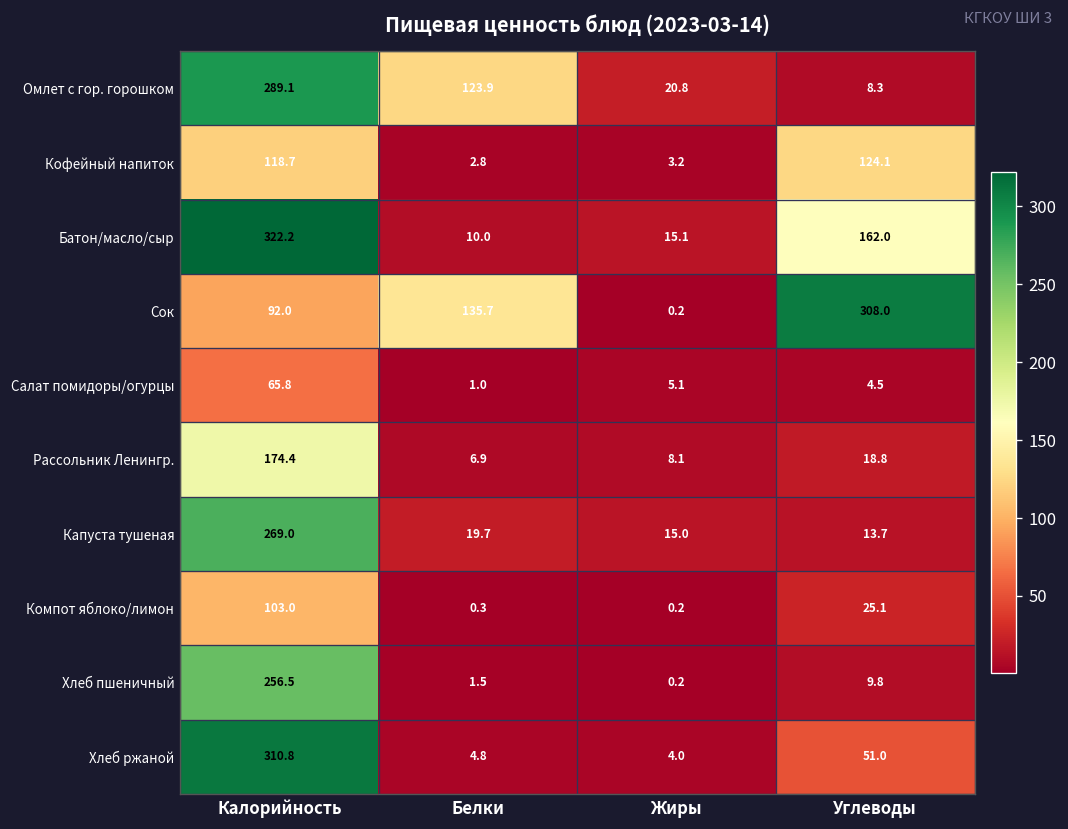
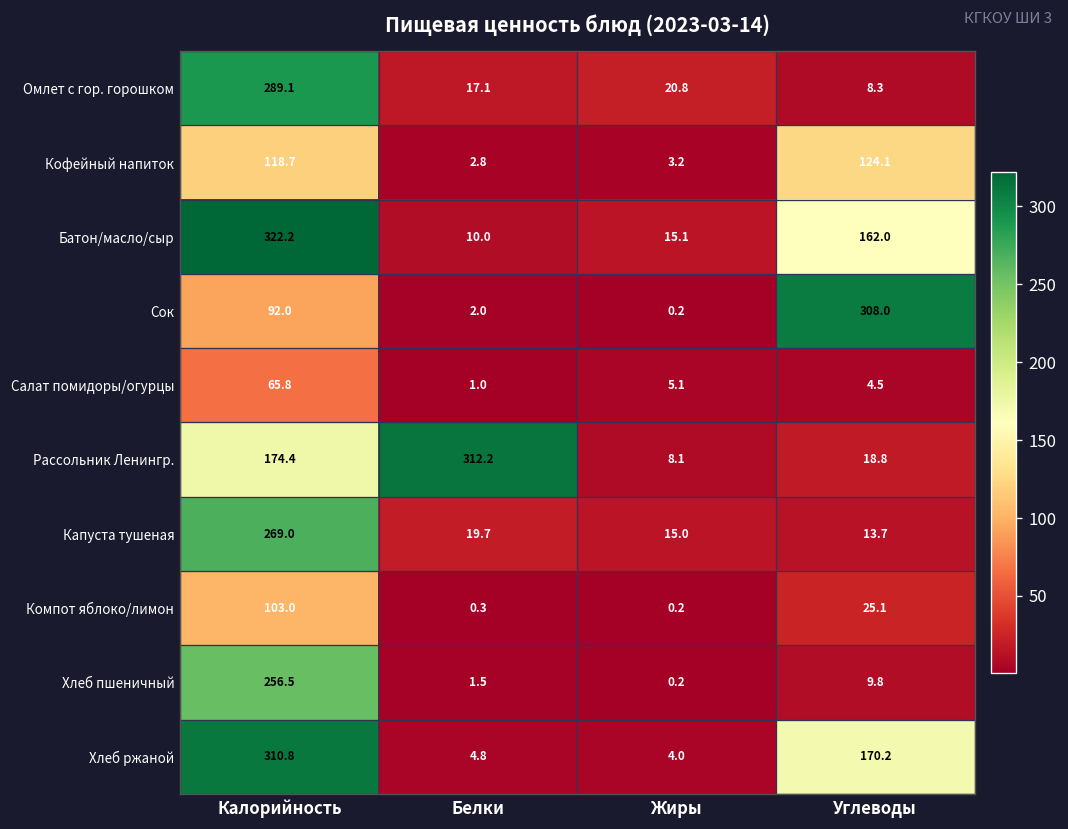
Омлет с гор. горошком, Белки: 123.9 -> 17.1
Сок, Белки: 135.7 -> 2.0
Рассольник Ленингр., Белки: 6.9 -> 312.2
Хлеб ржаной, Углеводы: 51.0 -> 170.2
